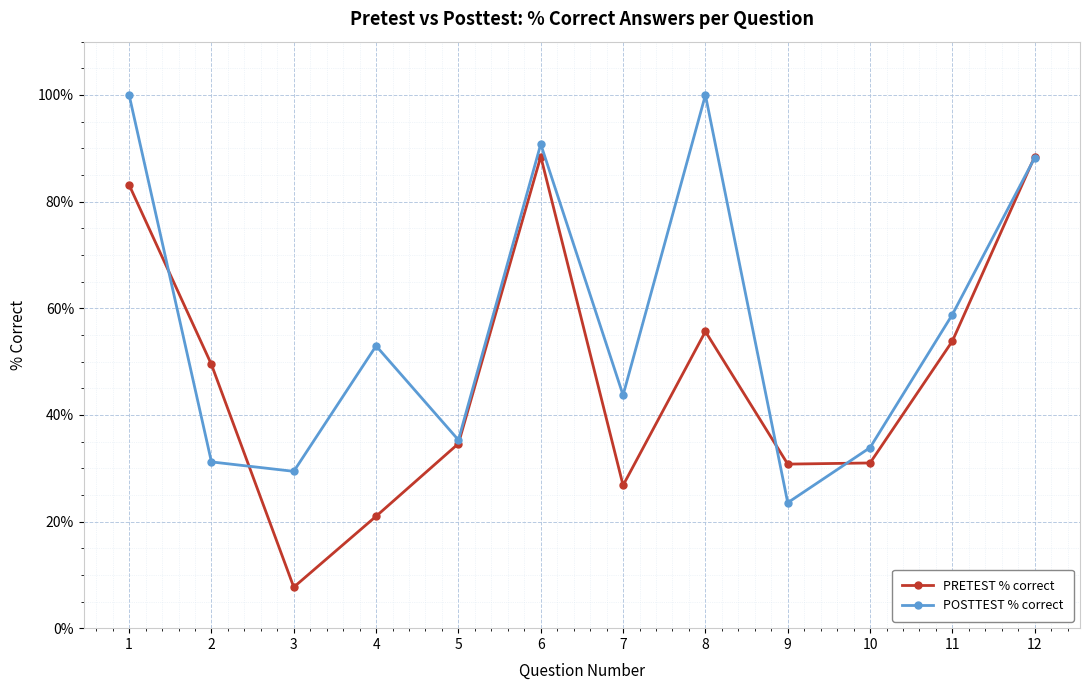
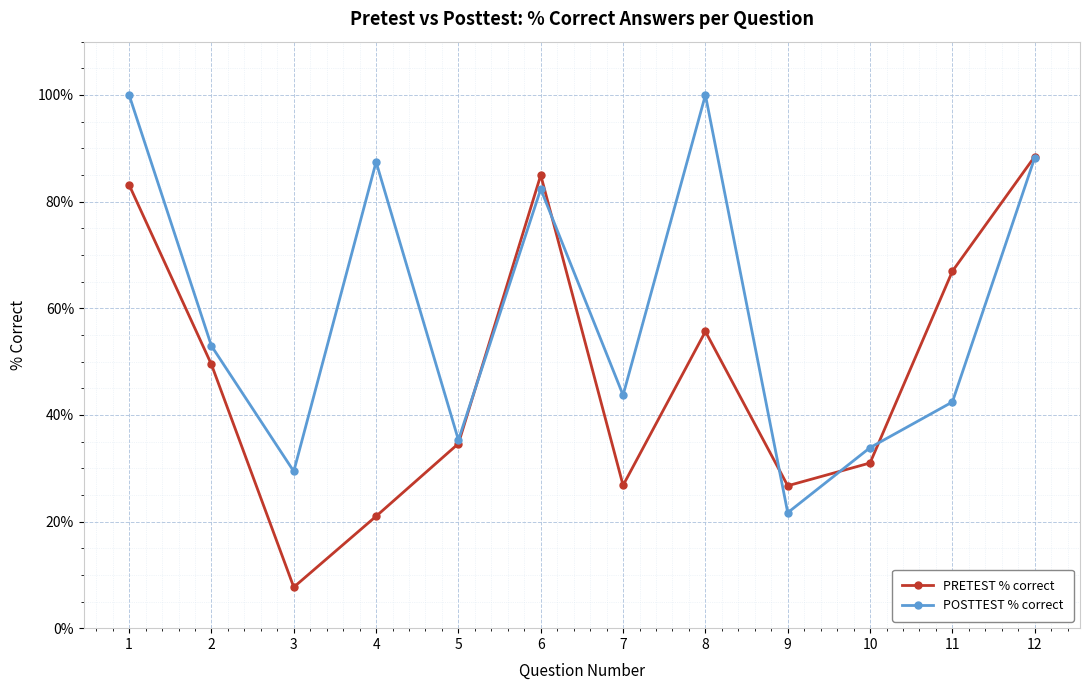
POSTTEST % correct, 2: 31% -> 53%
POSTTEST % correct, 4: 53% -> 87%
PRETEST % correct, 6: 88% -> 85%
POSTTEST % correct, 6: 91% -> 82%
PRETEST % correct, 9: 31% -> 27%
POSTTEST % correct, 9: 24% -> 22%
PRETEST % correct, 11: 54% -> 67%
POSTTEST % correct, 11: 59% -> 42%
